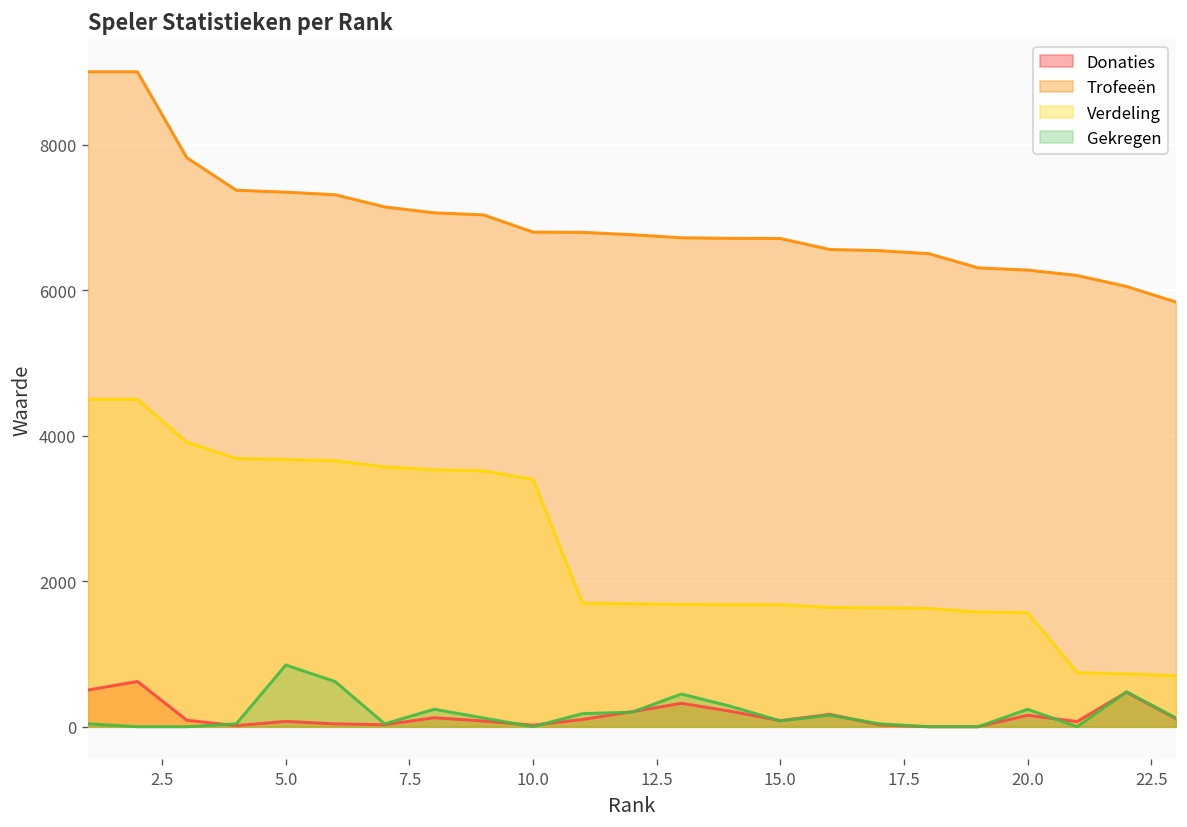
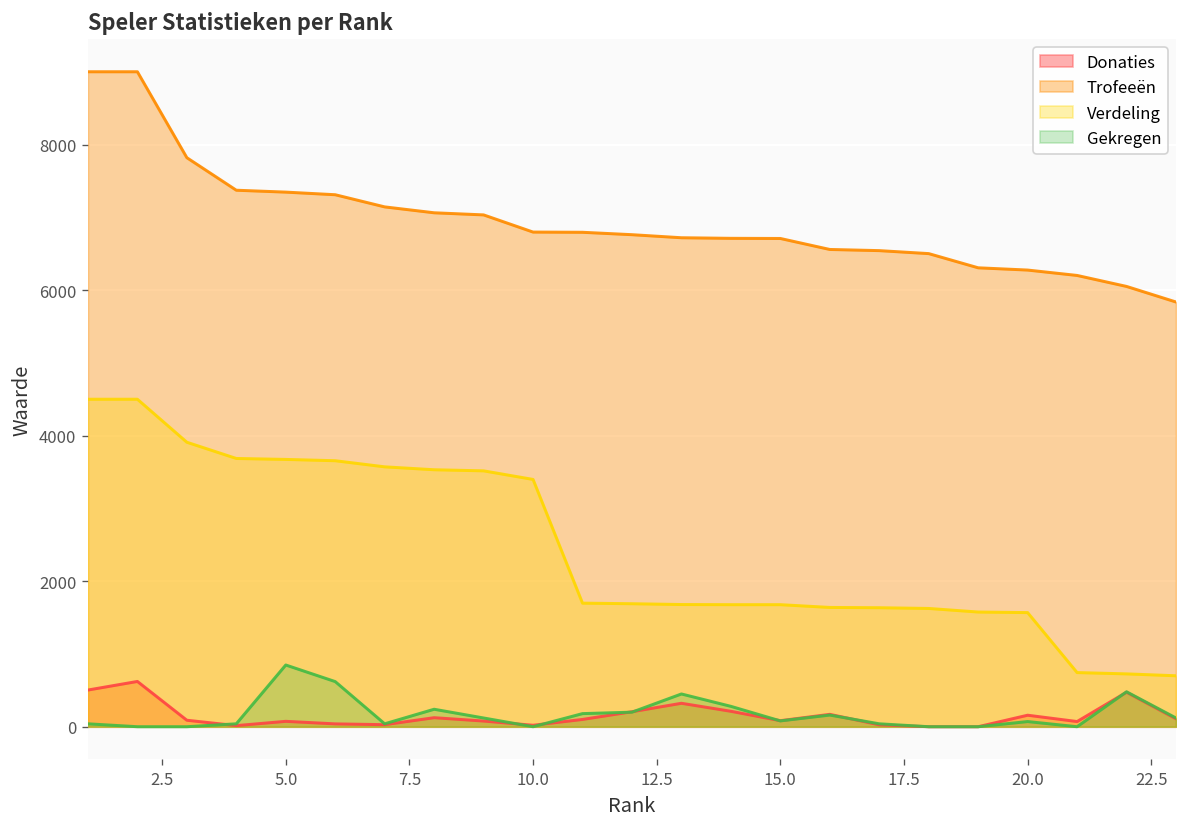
Gekregen, 20.0: 200 -> 100
